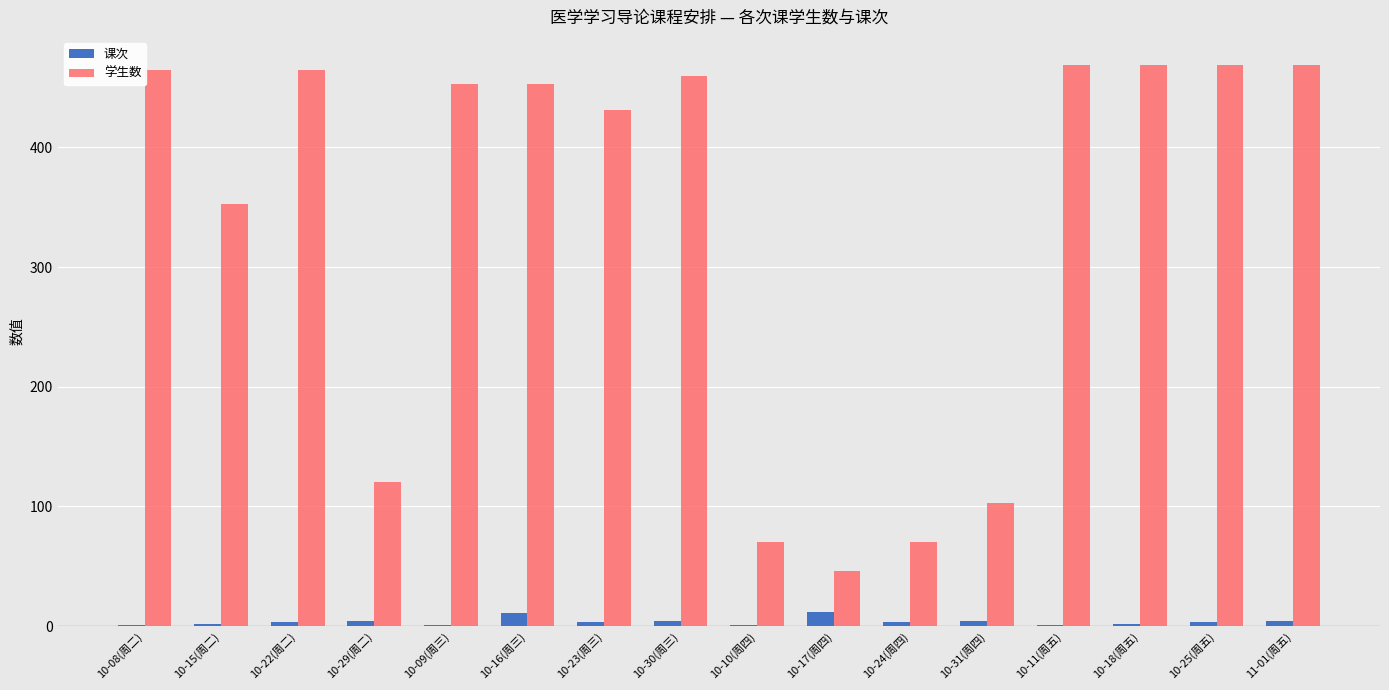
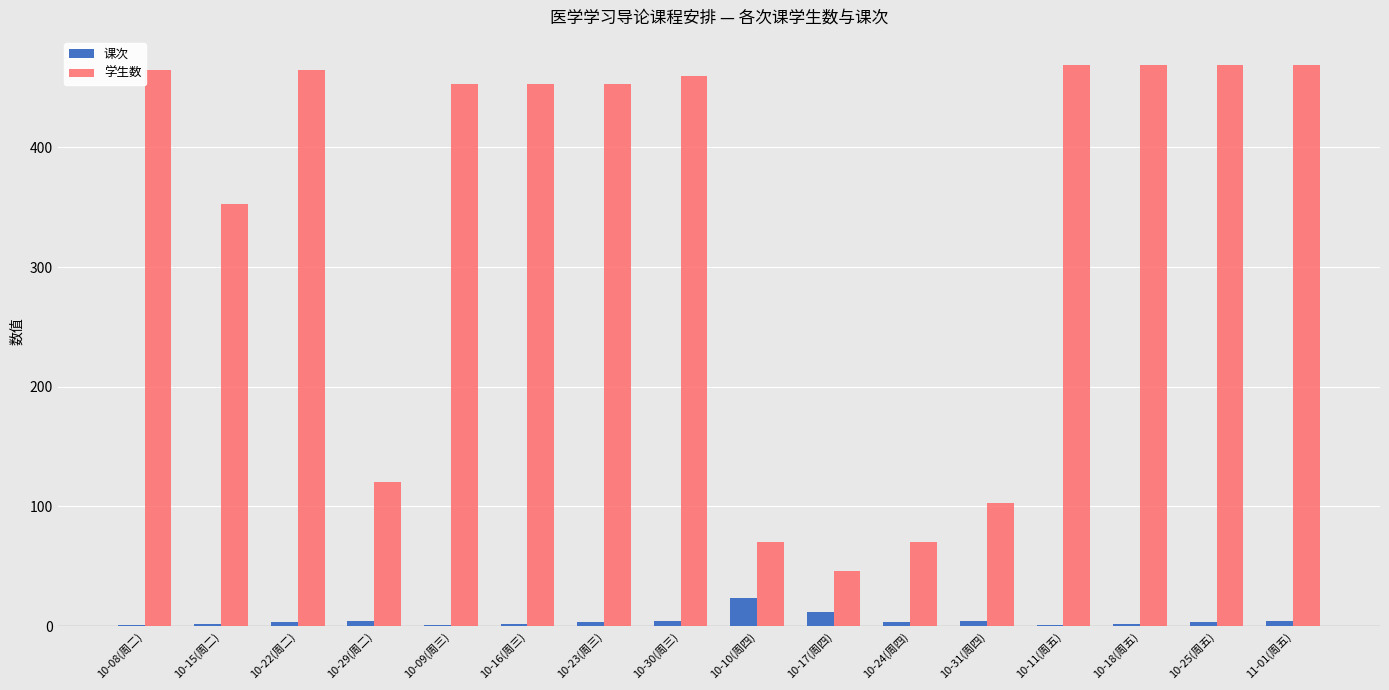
课次, 10-16(周三): 11 -> 2
学生数, 10-23(周三): 431 -> 453
课次, 10-10(周四): 1 -> 23
